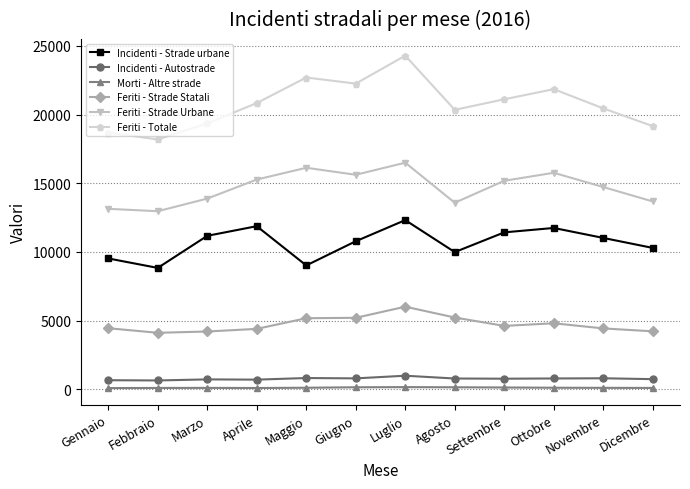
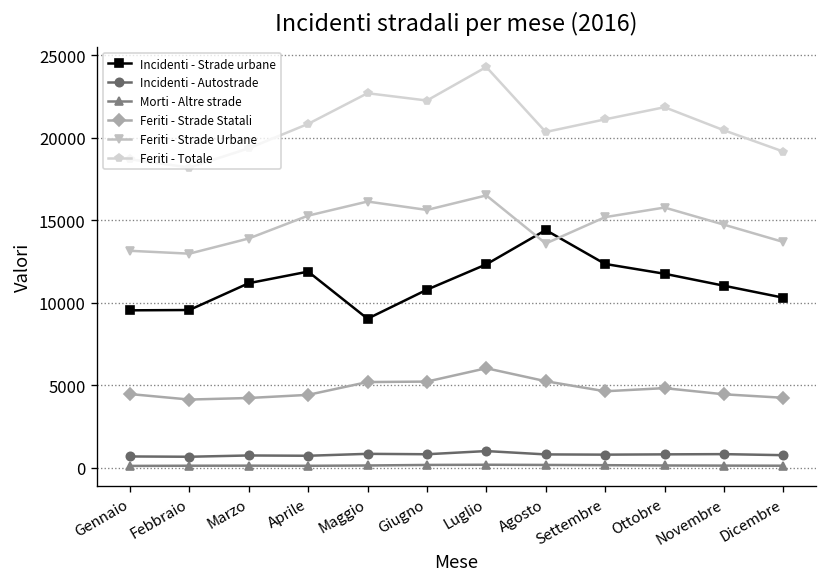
Incidenti - Strade urbane, Febbraio: 8800 -> 9600
Incidenti - Strade urbane, Agosto: 10000 -> 14400
Incidenti - Strade urbane, Settembre: 11400 -> 12300
